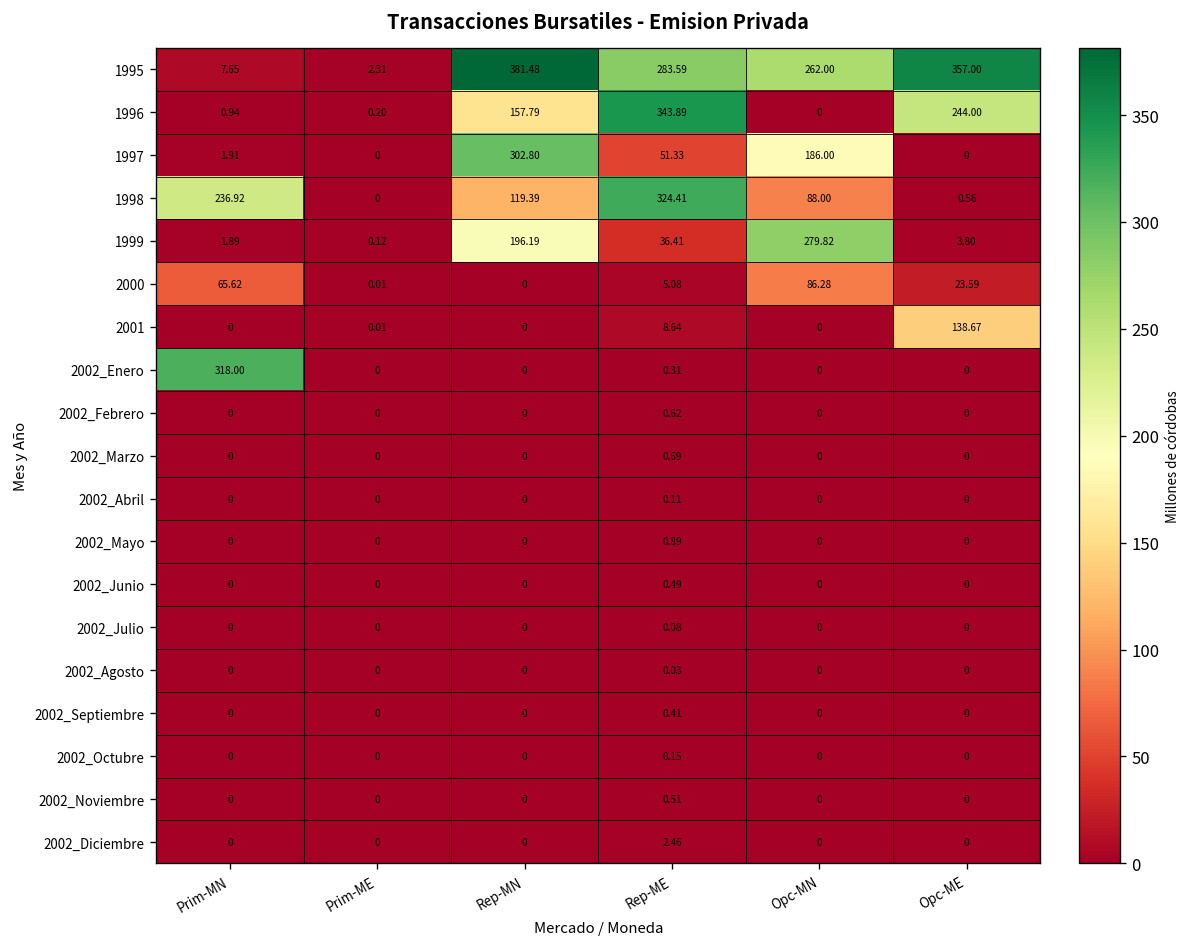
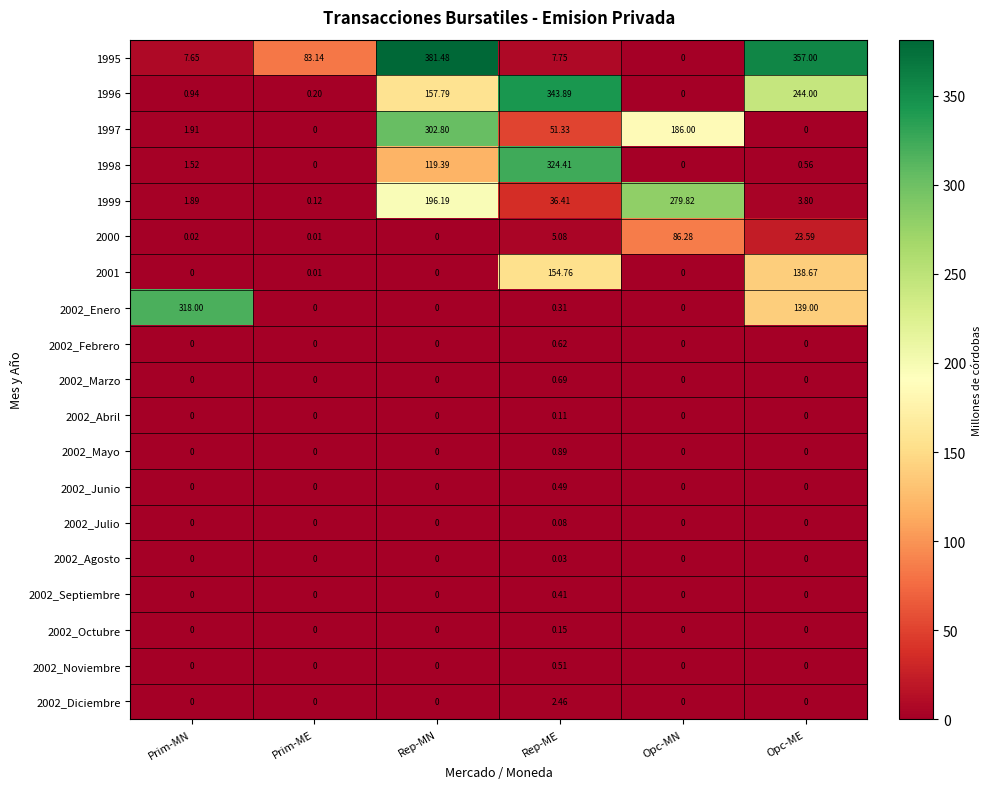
1995, Prim-ME: 2.31 -> 83.14
1995, Rep-ME: 283.59 -> 7.75
1995, Opc-MN: 262.00 -> 0
1998, Prim-MN: 236.92 -> 1.52
1998, Opc-MN: 88.00 -> 0
2000, Prim-MN: 65.62 -> 0.02
2001, Rep-ME: 8.64 -> 154.76
2002_Enero, Opc-ME: 0 -> 139.00
